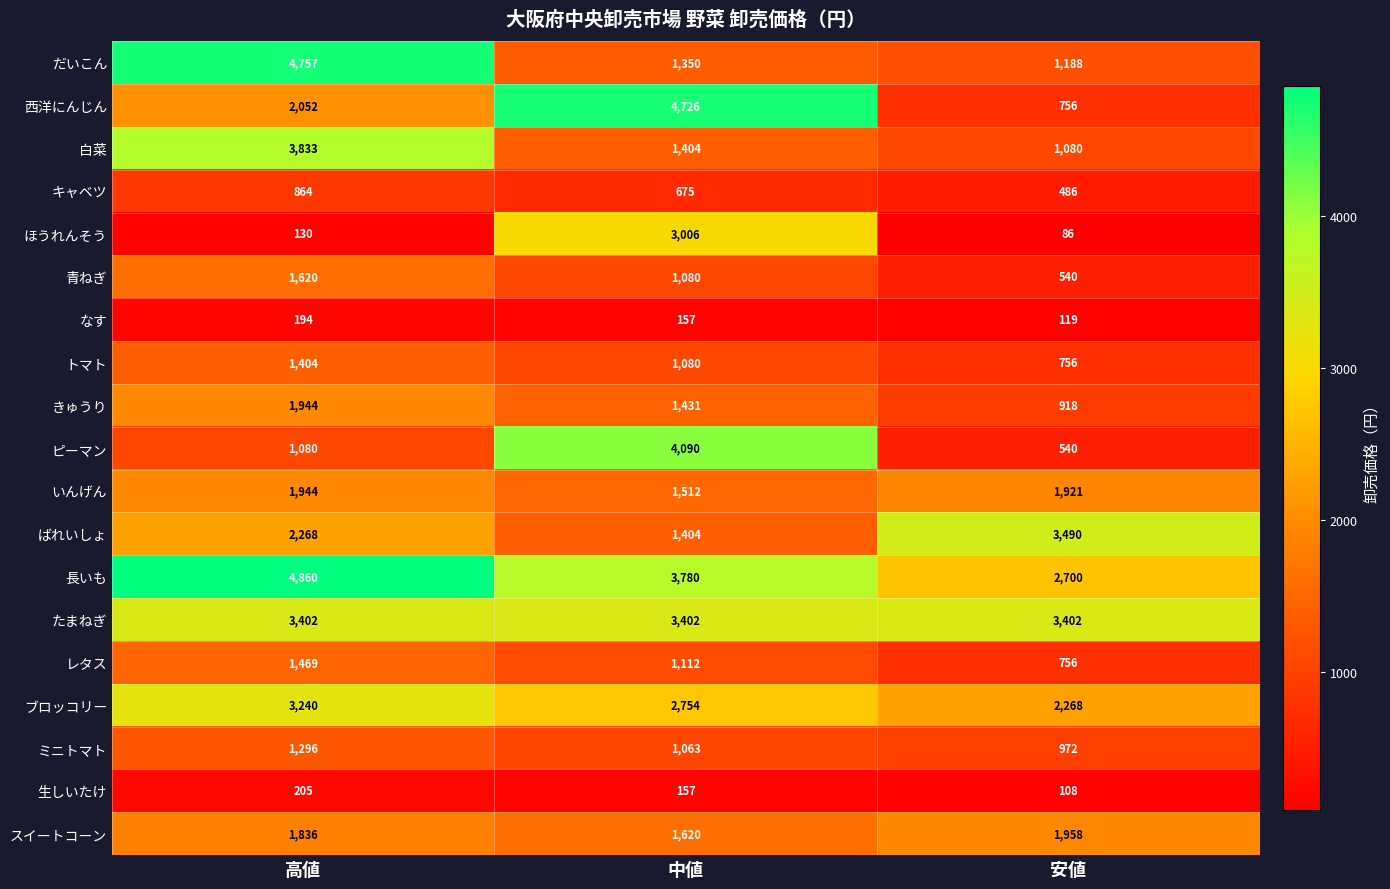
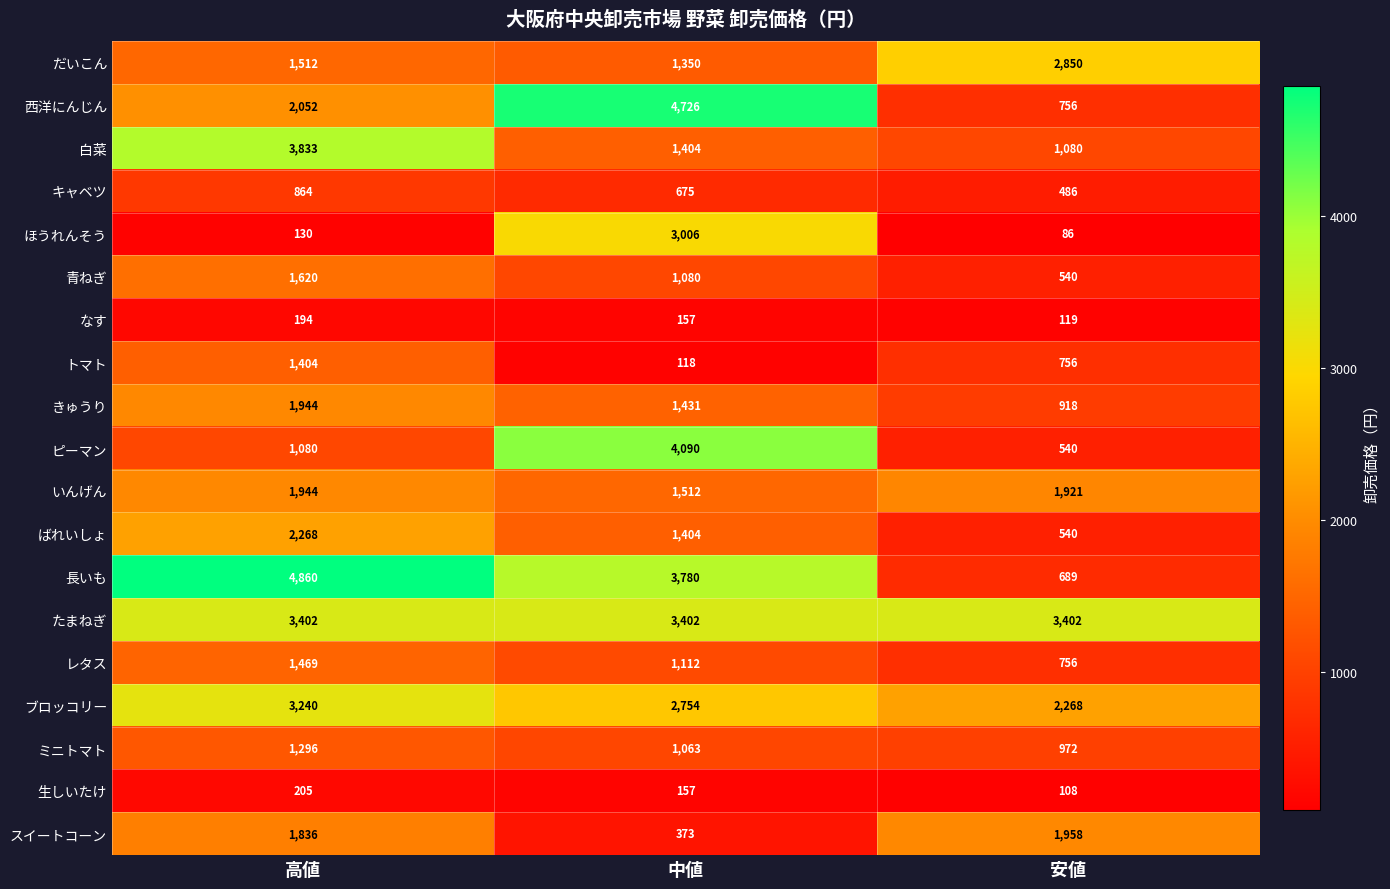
だいこん, 高値: 4,757 -> 1,512
だいこん, 安値: 1,188 -> 2,850
トマト, 中値: 1,080 -> 118
ばれいしょ, 安値: 3,490 -> 540
長いも, 安値: 2,700 -> 689
スイートコーン, 中値: 1,620 -> 373
